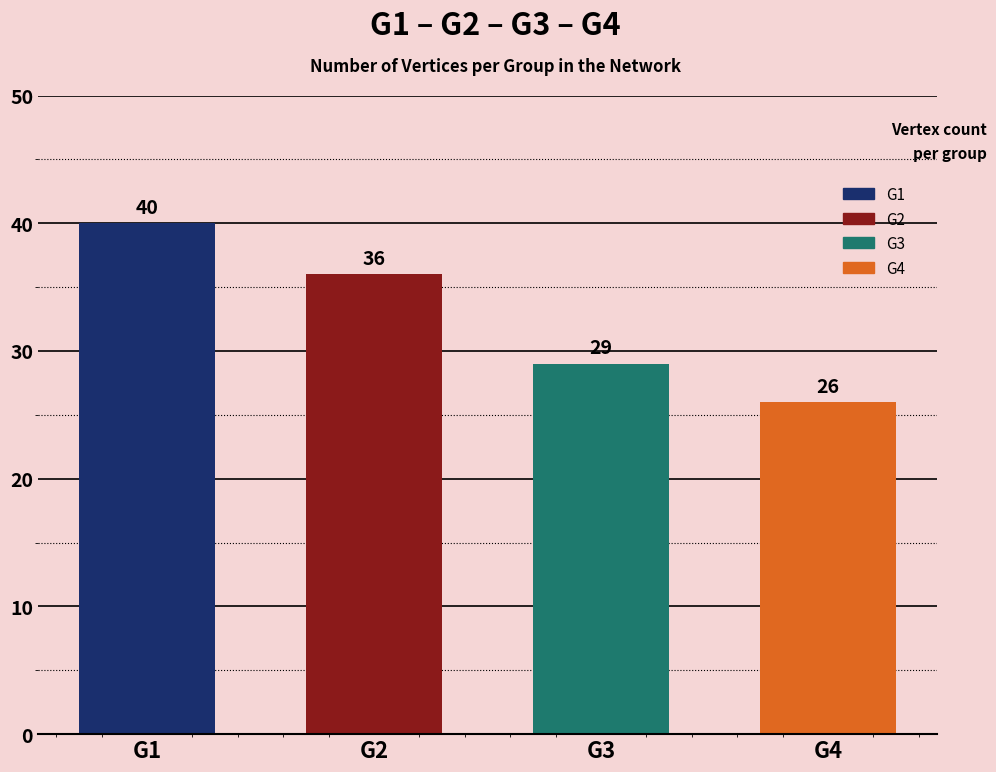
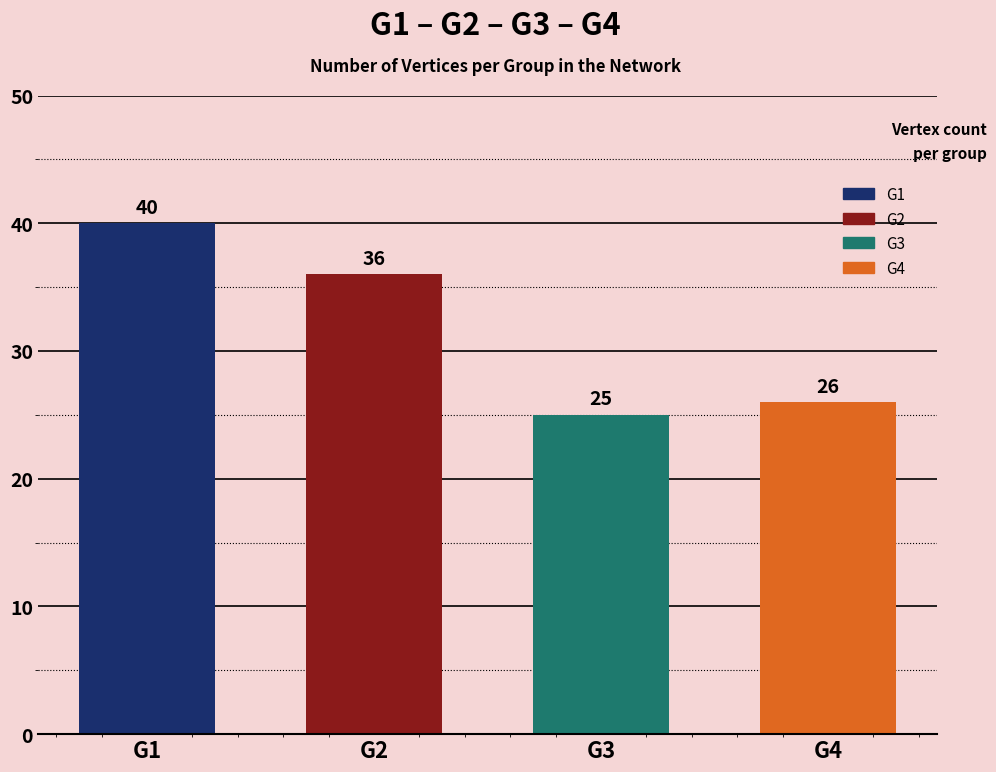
G3: 29 -> 25
